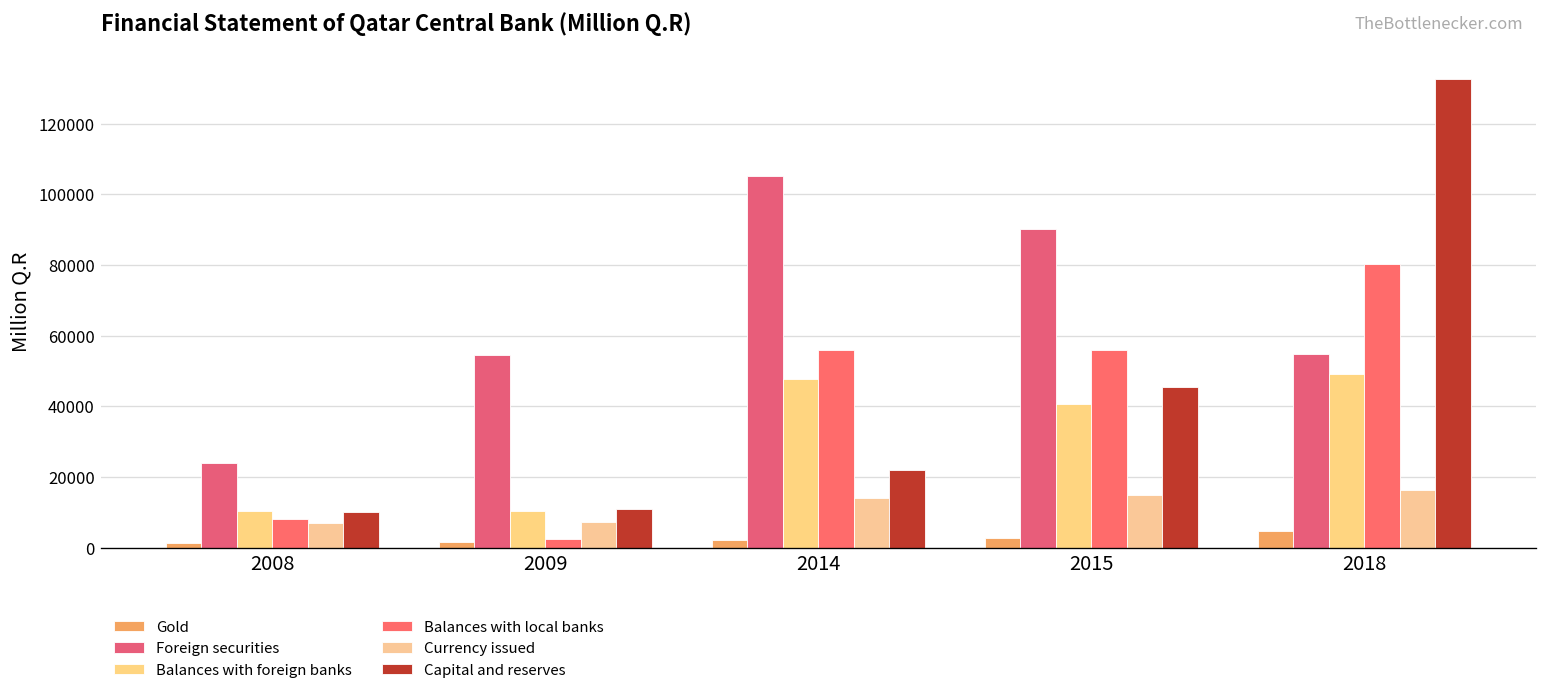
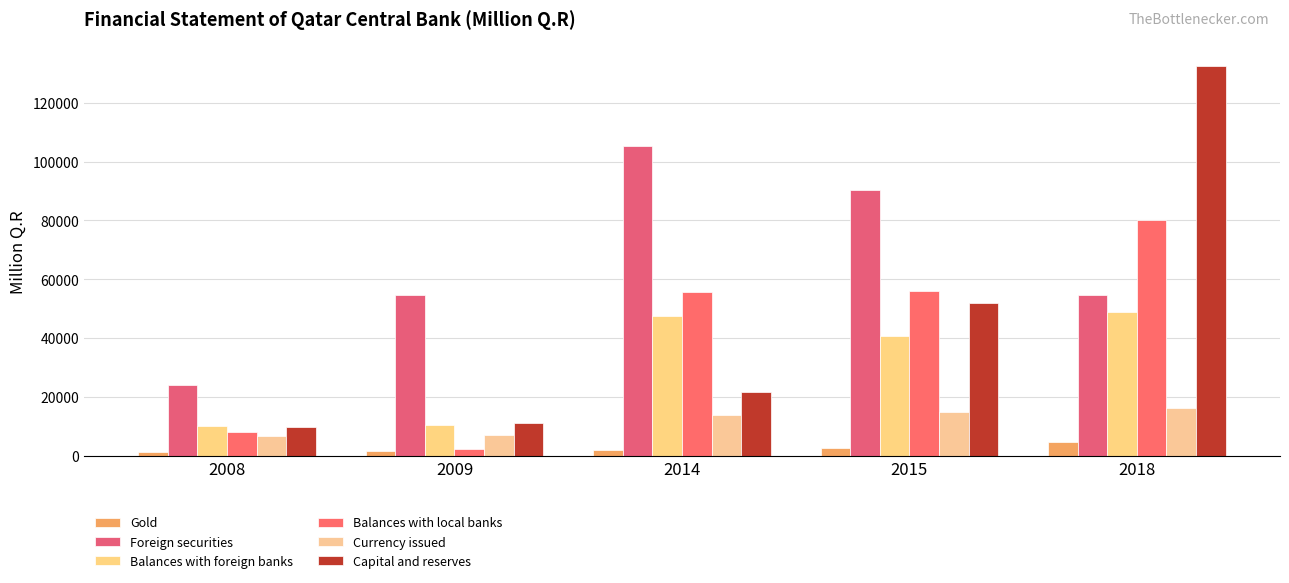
Capital and reserves, 2015: 46000 -> 52000
